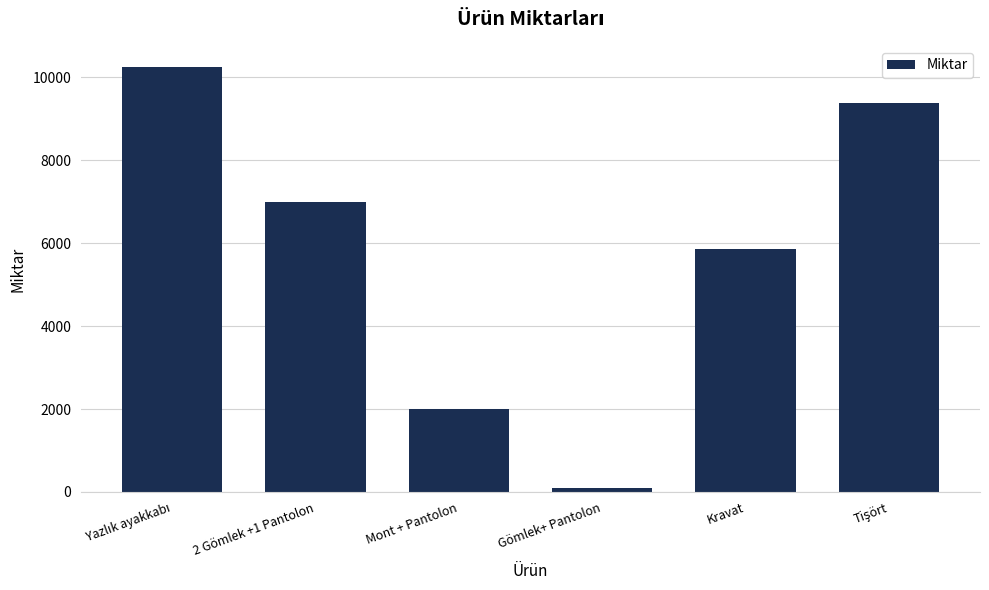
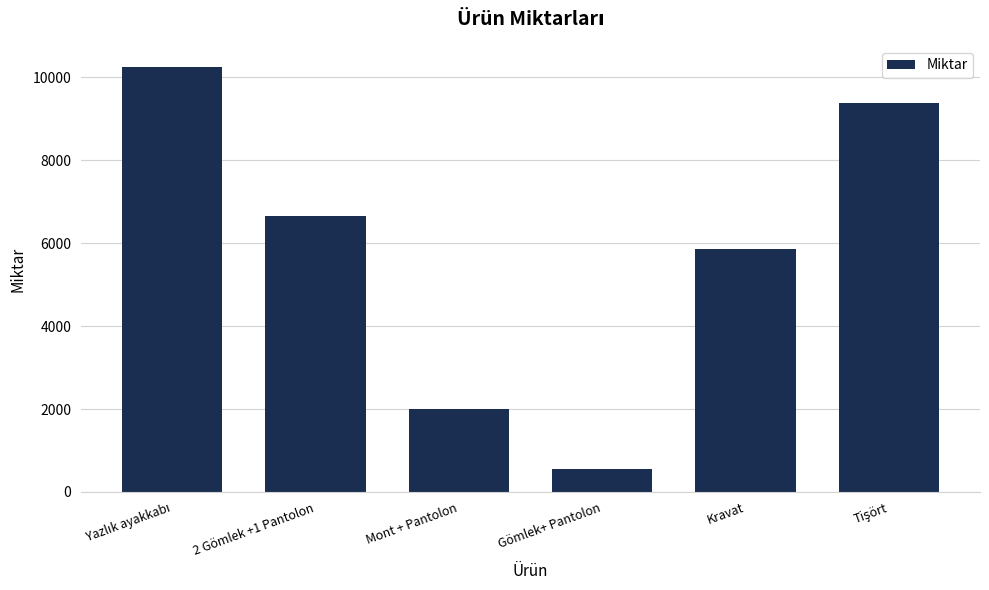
2 Gömlek +1 Pantolon: 7000 -> 6700
Gömlek+ Pantolon: 100 -> 500
